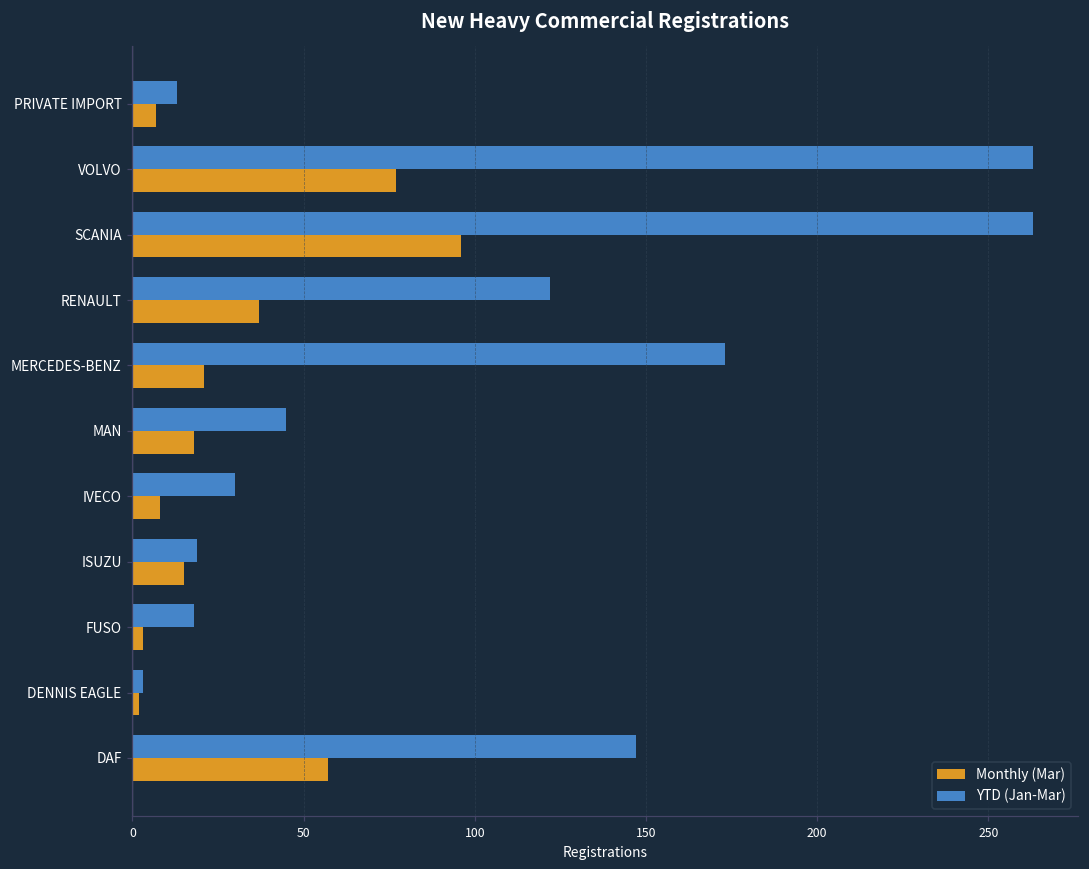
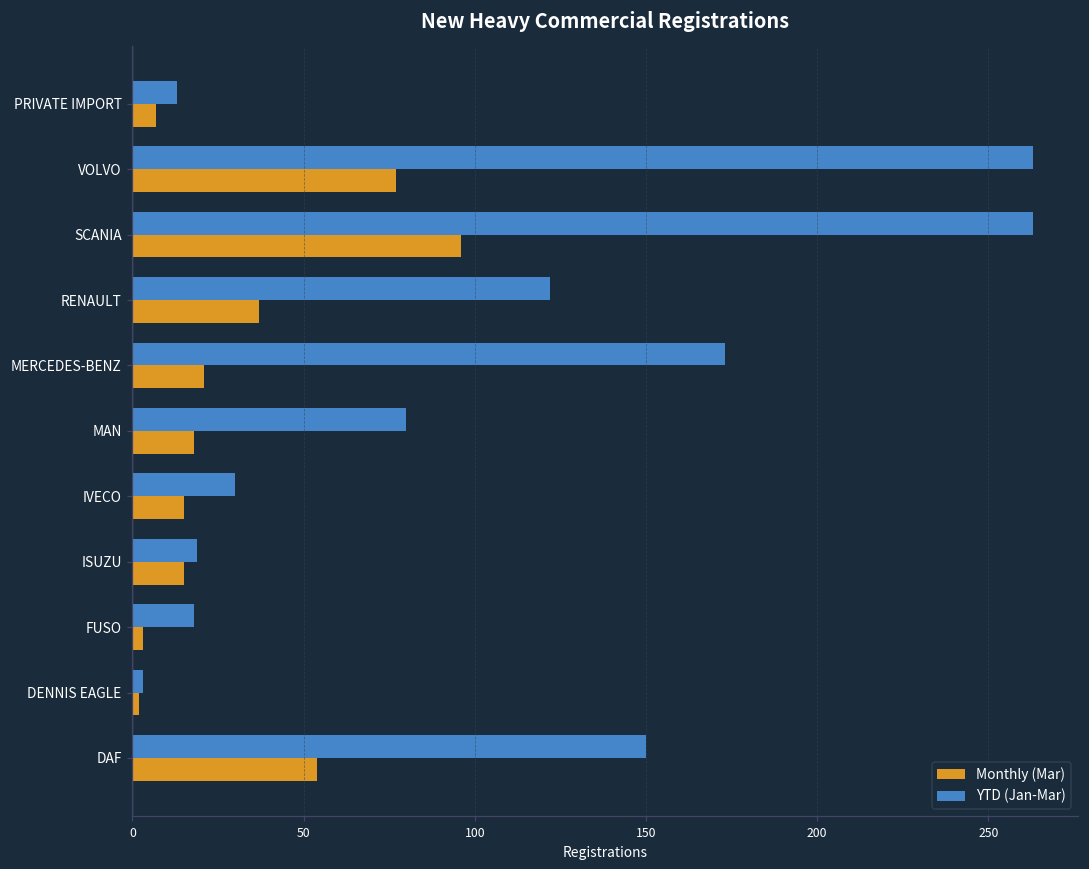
YTD (Jan-Mar), MAN: 45 -> 80
Monthly (Mar), IVECO: 8 -> 15
YTD (Jan-Mar), DAF: 147 -> 150
Monthly (Mar), DAF: 57 -> 54
